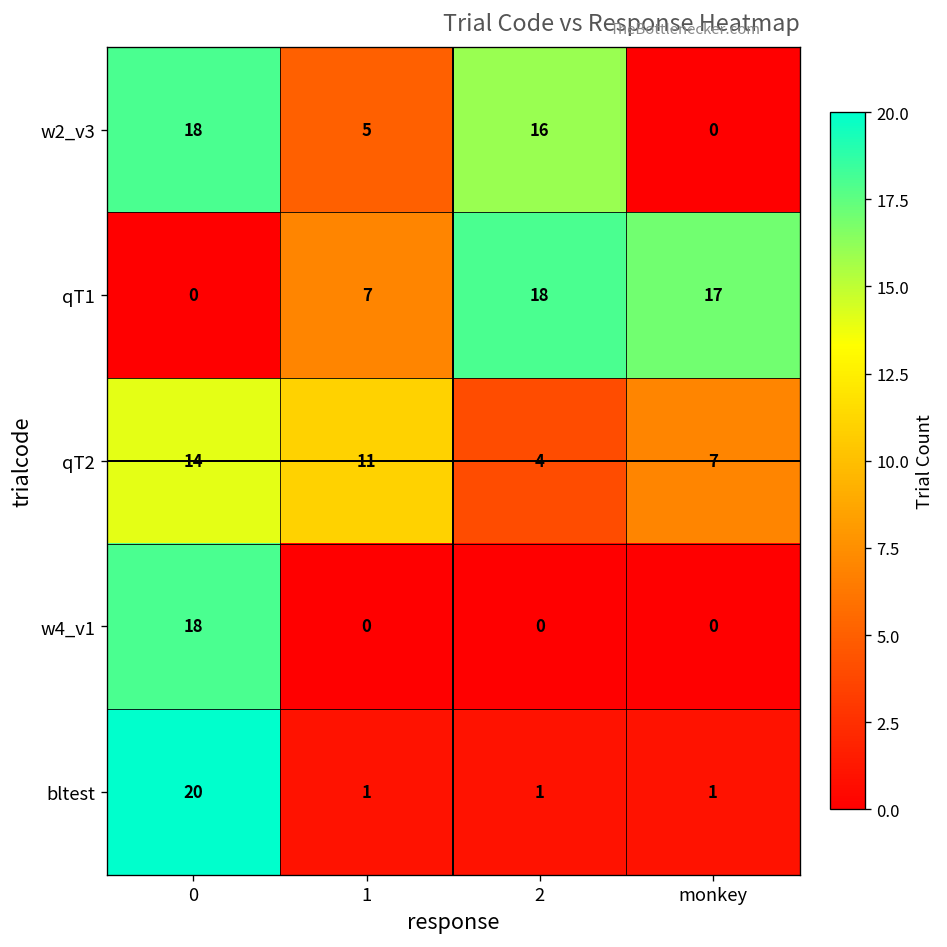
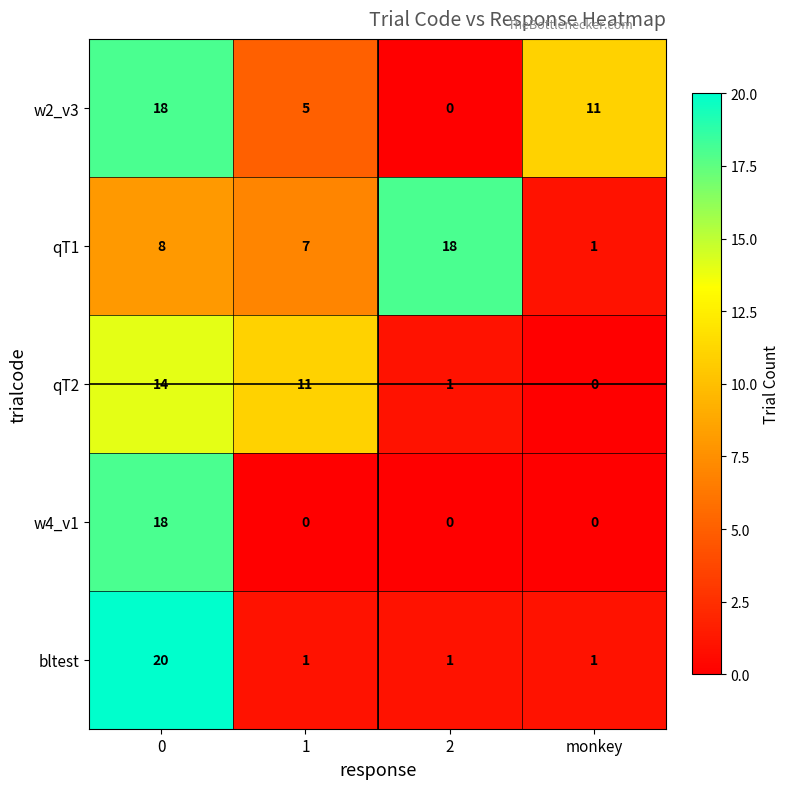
w2_v3, 2: 16 -> 0
w2_v3, monkey: 0 -> 11
qT1, 0: 0 -> 8
qT1, monkey: 17 -> 1
qT2, 2: 4 -> 1
qT2, monkey: 7 -> 0
